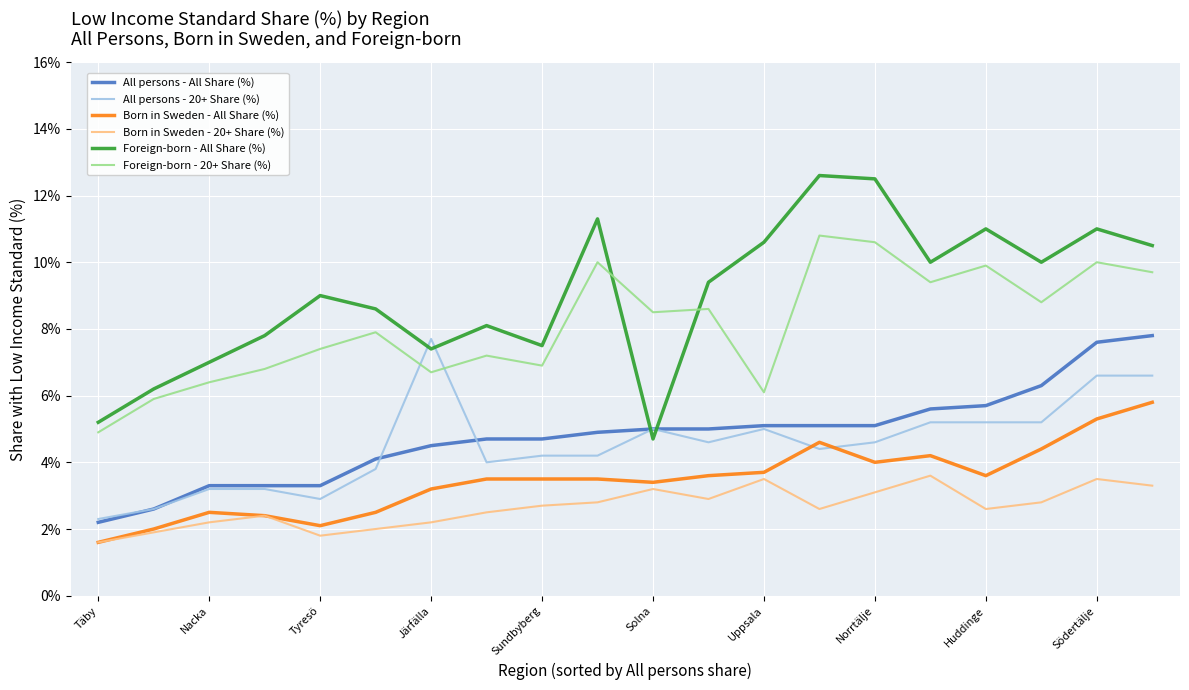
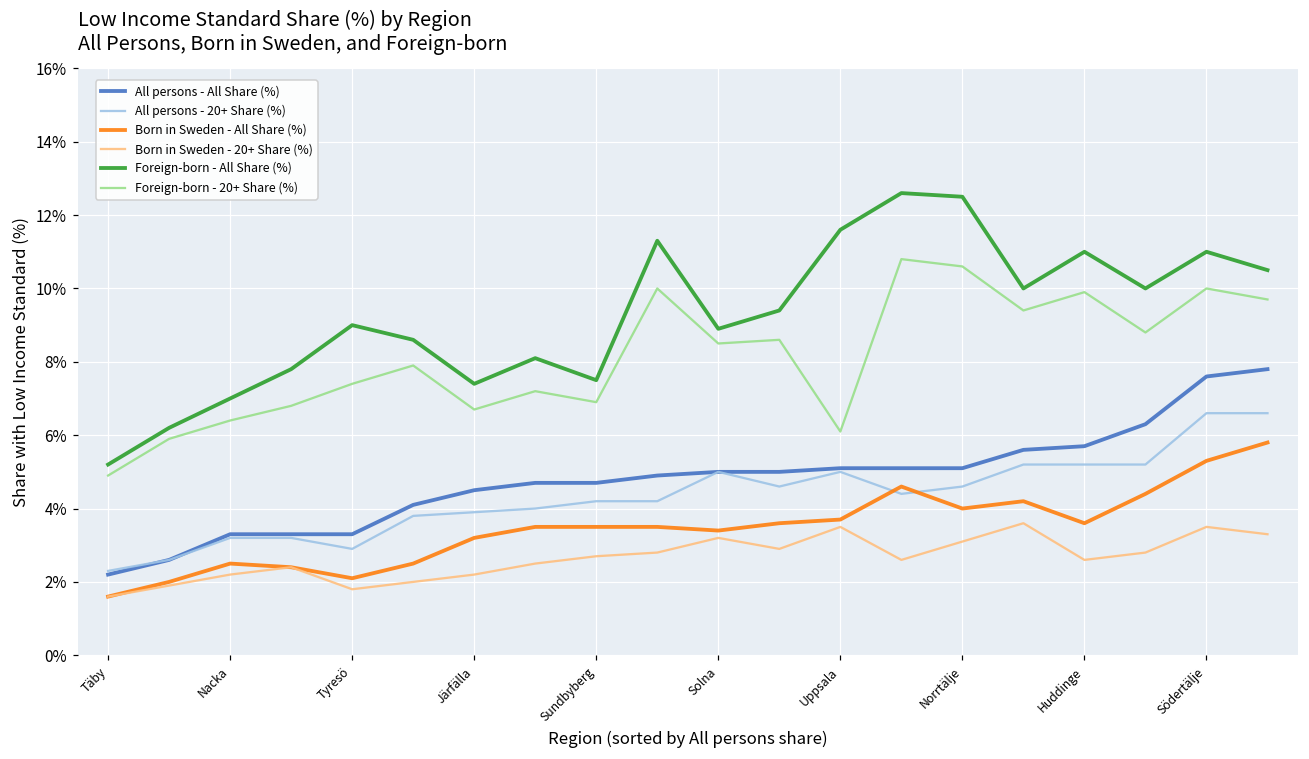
All persons - 20+ Share (%), Järfälla: 7.7% -> 3.9%
Foreign-born - All Share (%), Solna: 4.7% -> 8.9%
Foreign-born - All Share (%), Uppsala: 10.6% -> 11.6%
